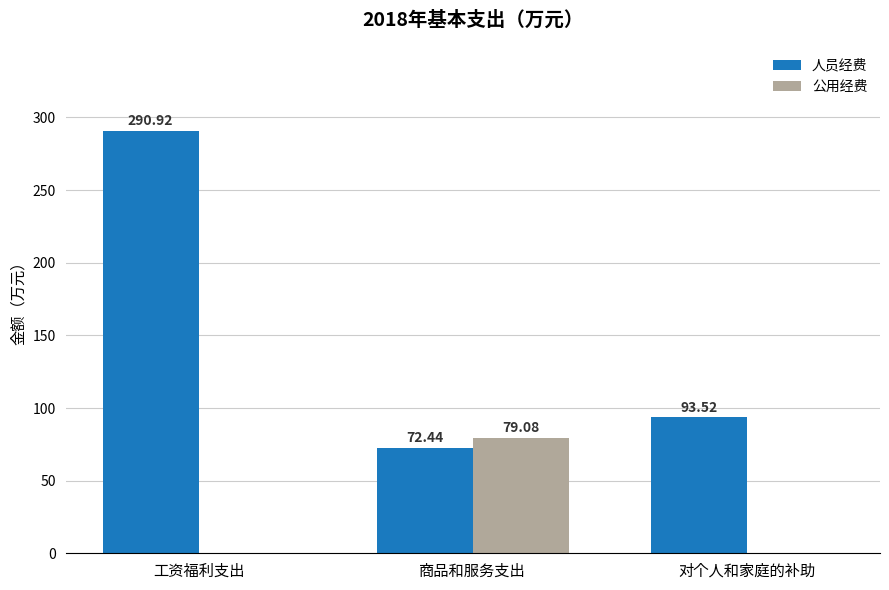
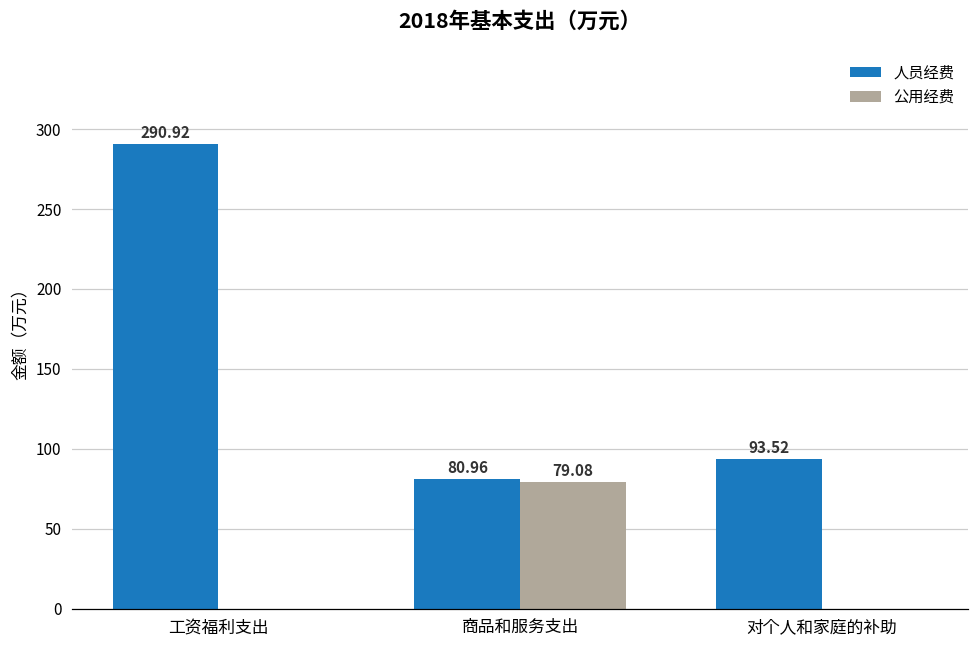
人员经费, 商品和服务支出: 72.44 -> 80.96
